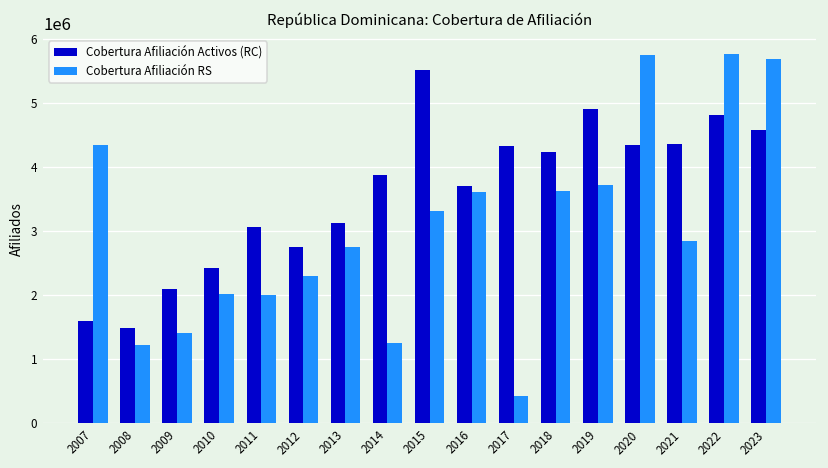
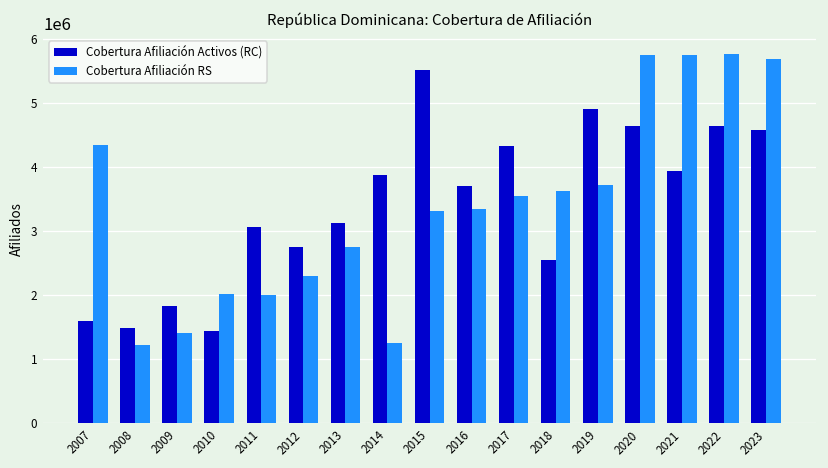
Cobertura Afiliación Activos (RC), 2009: 2100000 -> 1800000
Cobertura Afiliación Activos (RC), 2010: 2400000 -> 1400000
Cobertura Afiliación RS, 2016: 3600000 -> 3300000
Cobertura Afiliación RS, 2017: 400000 -> 3500000
Cobertura Afiliación Activos (RC), 2018: 4200000 -> 2600000
Cobertura Afiliación Activos (RC), 2020: 4300000 -> 4600000
Cobertura Afiliación Activos (RC), 2021: 4400000 -> 3900000
Cobertura Afiliación RS, 2021: 2800000 -> 5700000
Cobertura Afiliación Activos (RC), 2022: 4800000 -> 4600000
